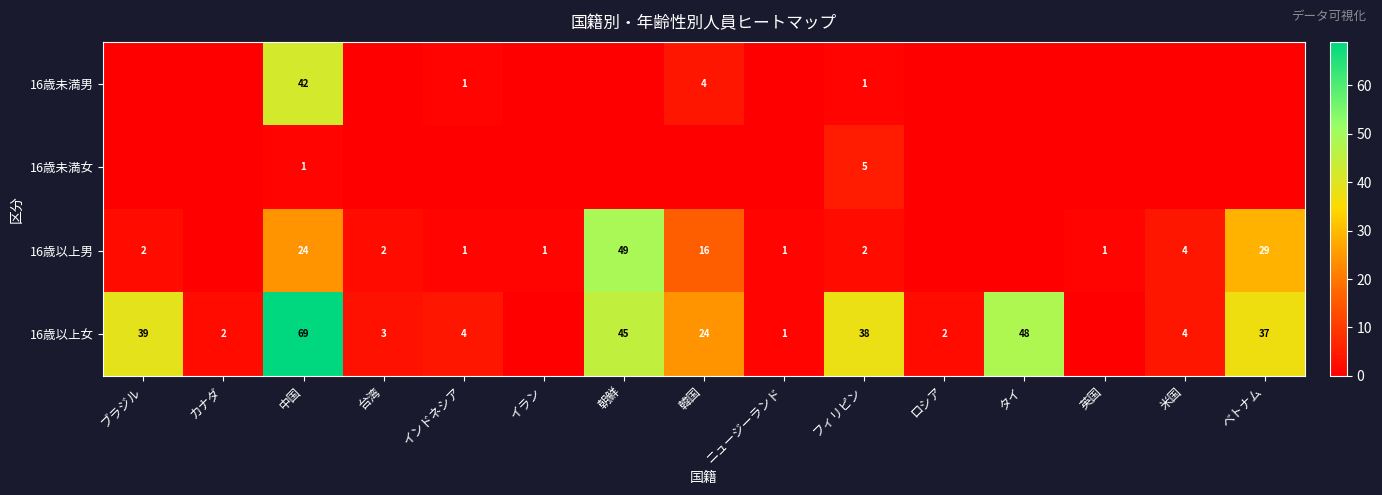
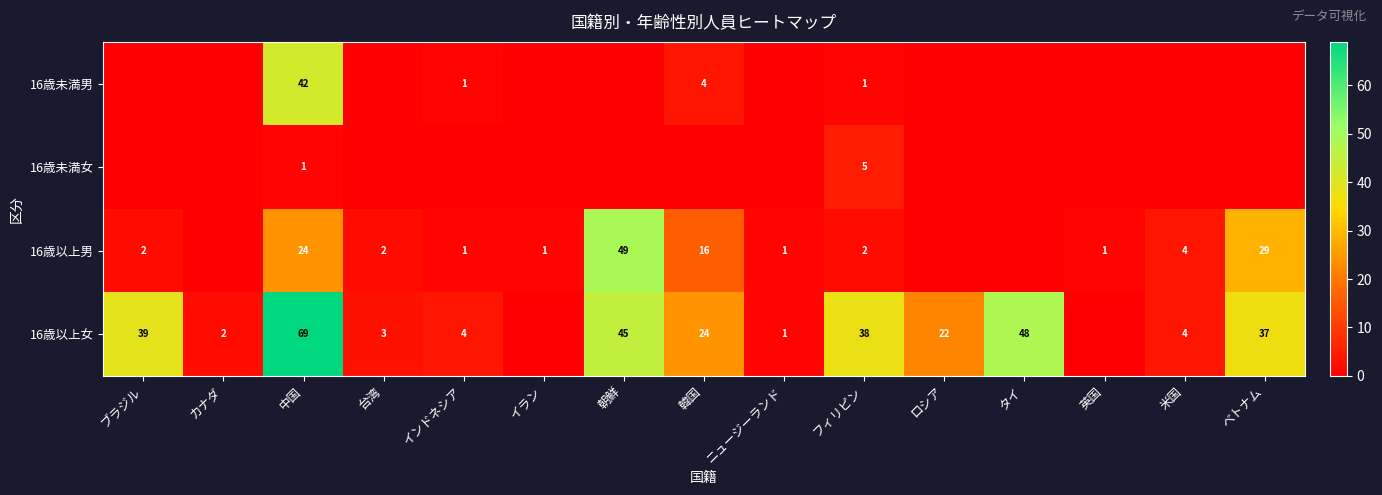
16歳以上女, ロシア: 2 -> 22
